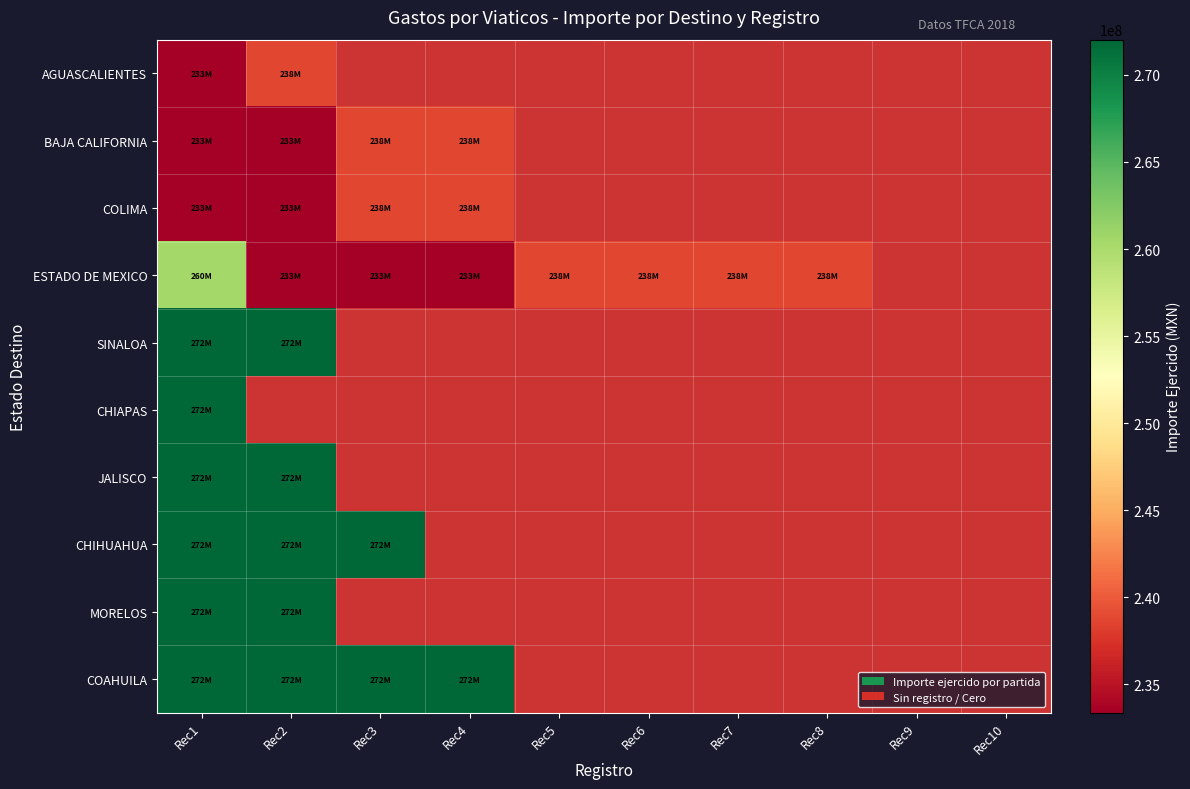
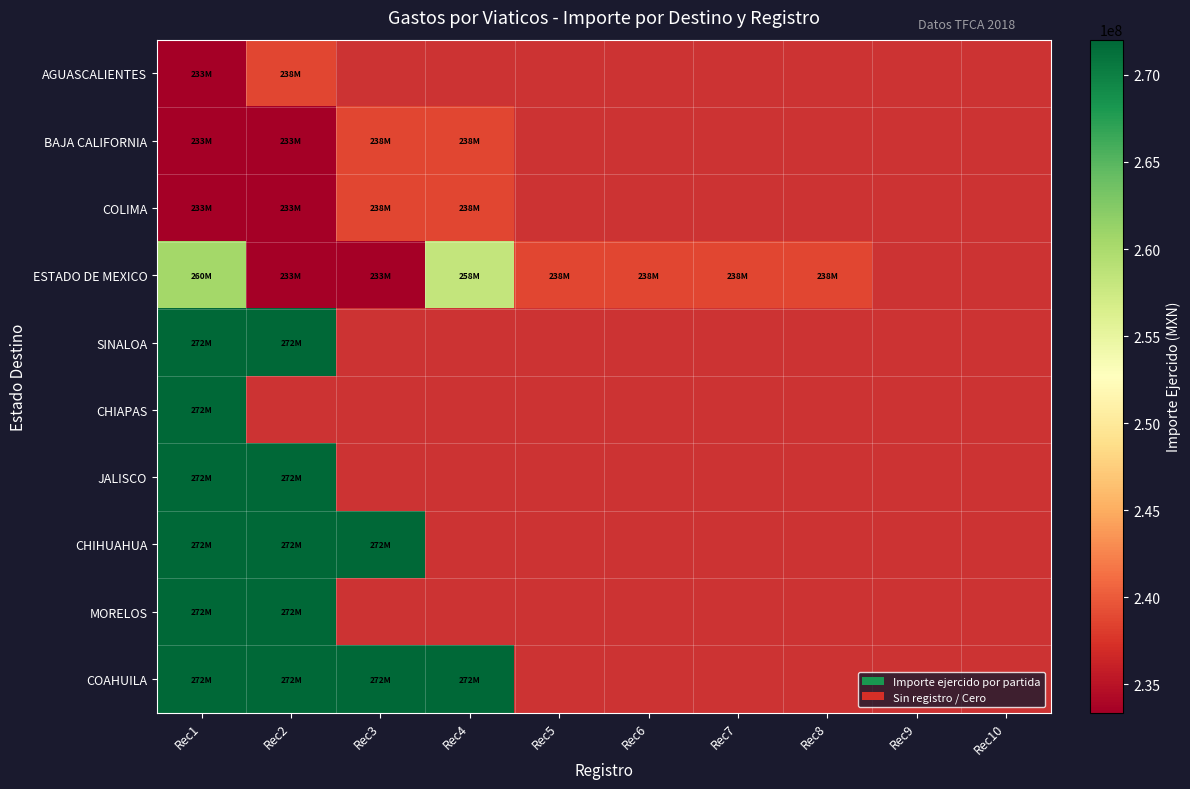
ESTADO DE MEXICO, Rec4: 233M -> 258M
